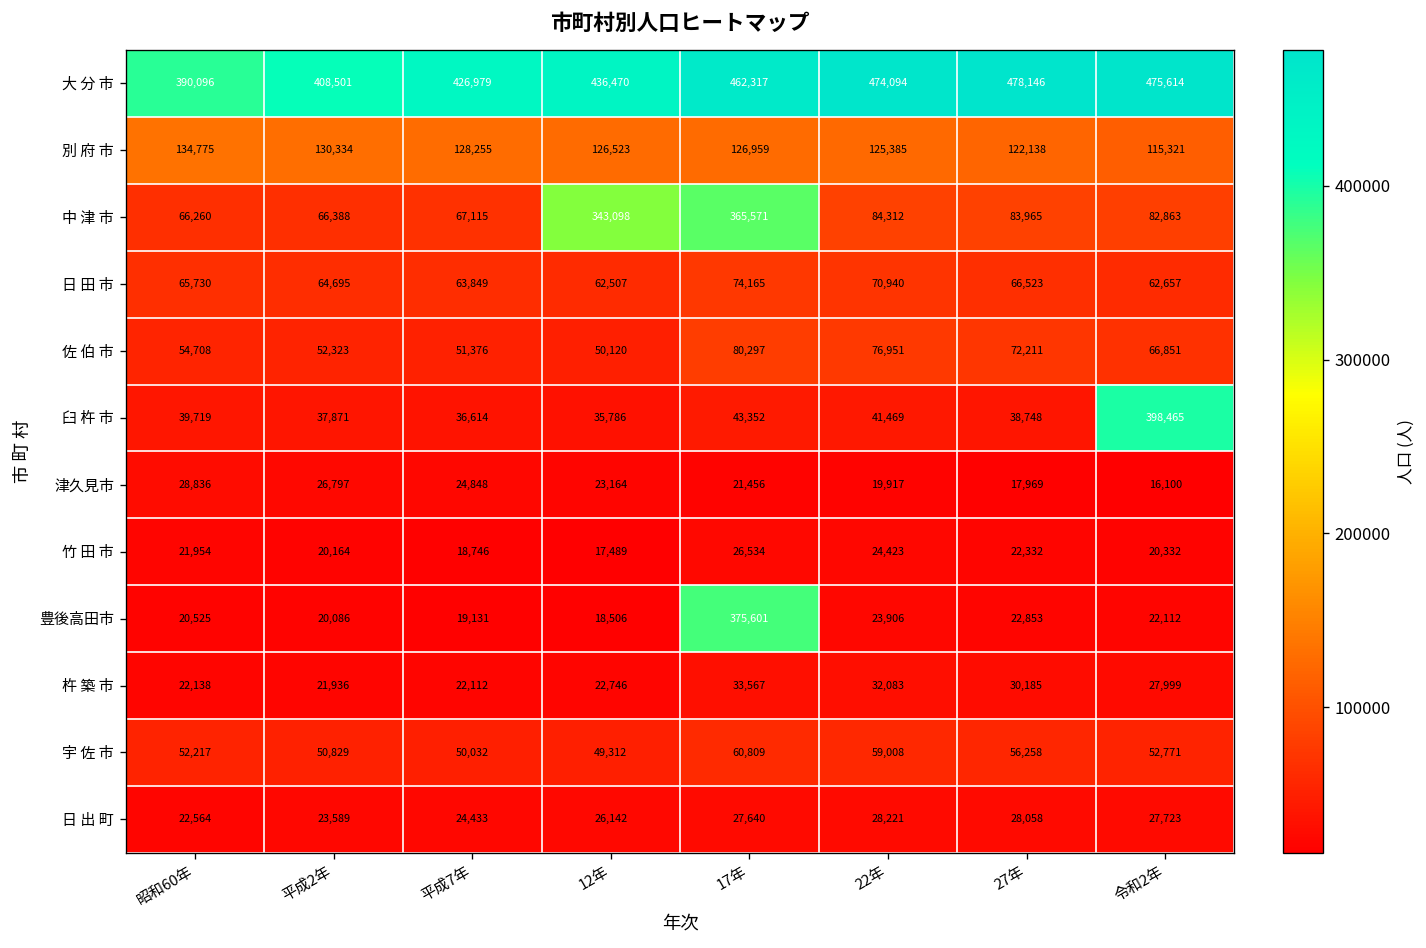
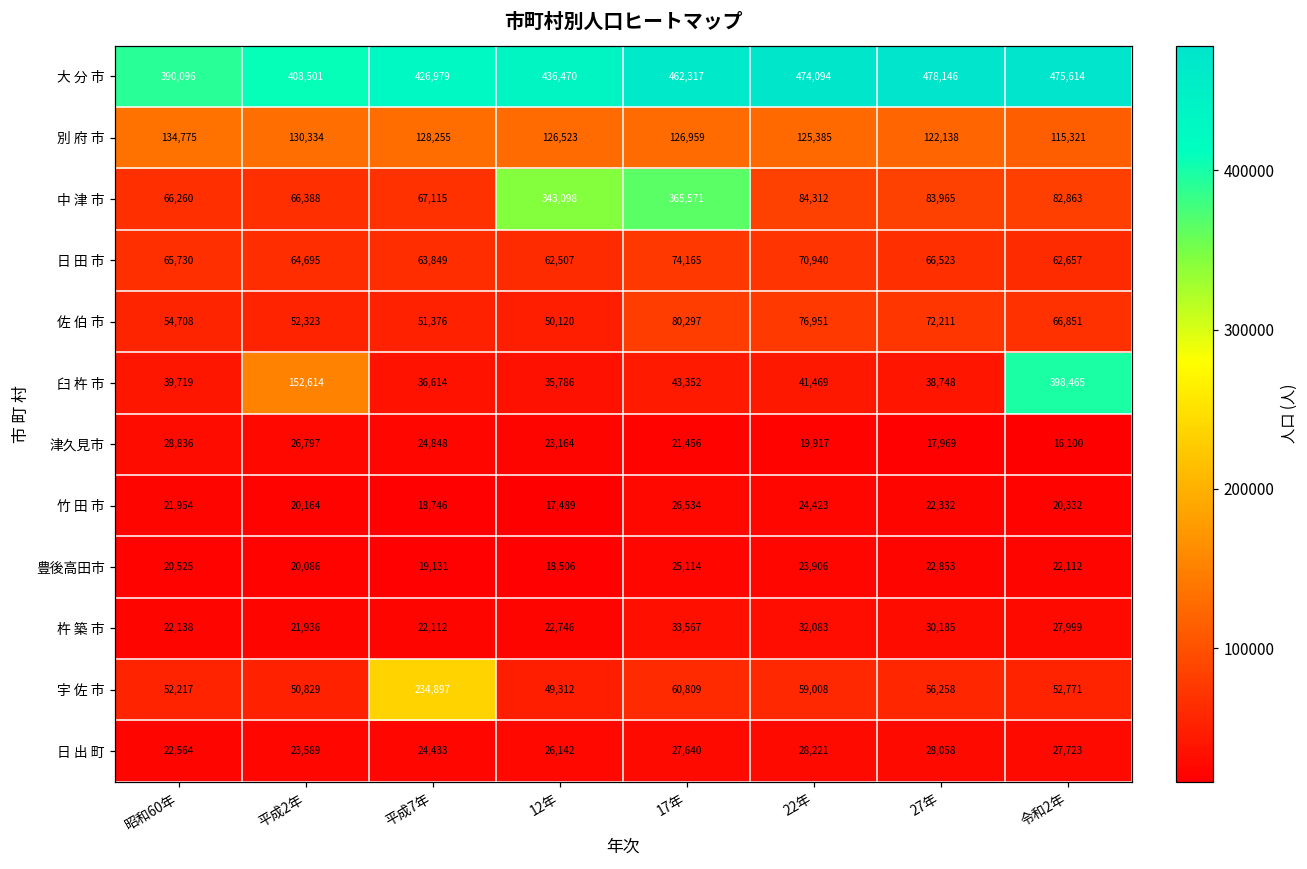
臼 杵 市, 平成2年: 37,871 -> 152,614
豊後高田市, 17年: 375,601 -> 25,114
宇 佐 市, 平成7年: 50,032 -> 234,897
